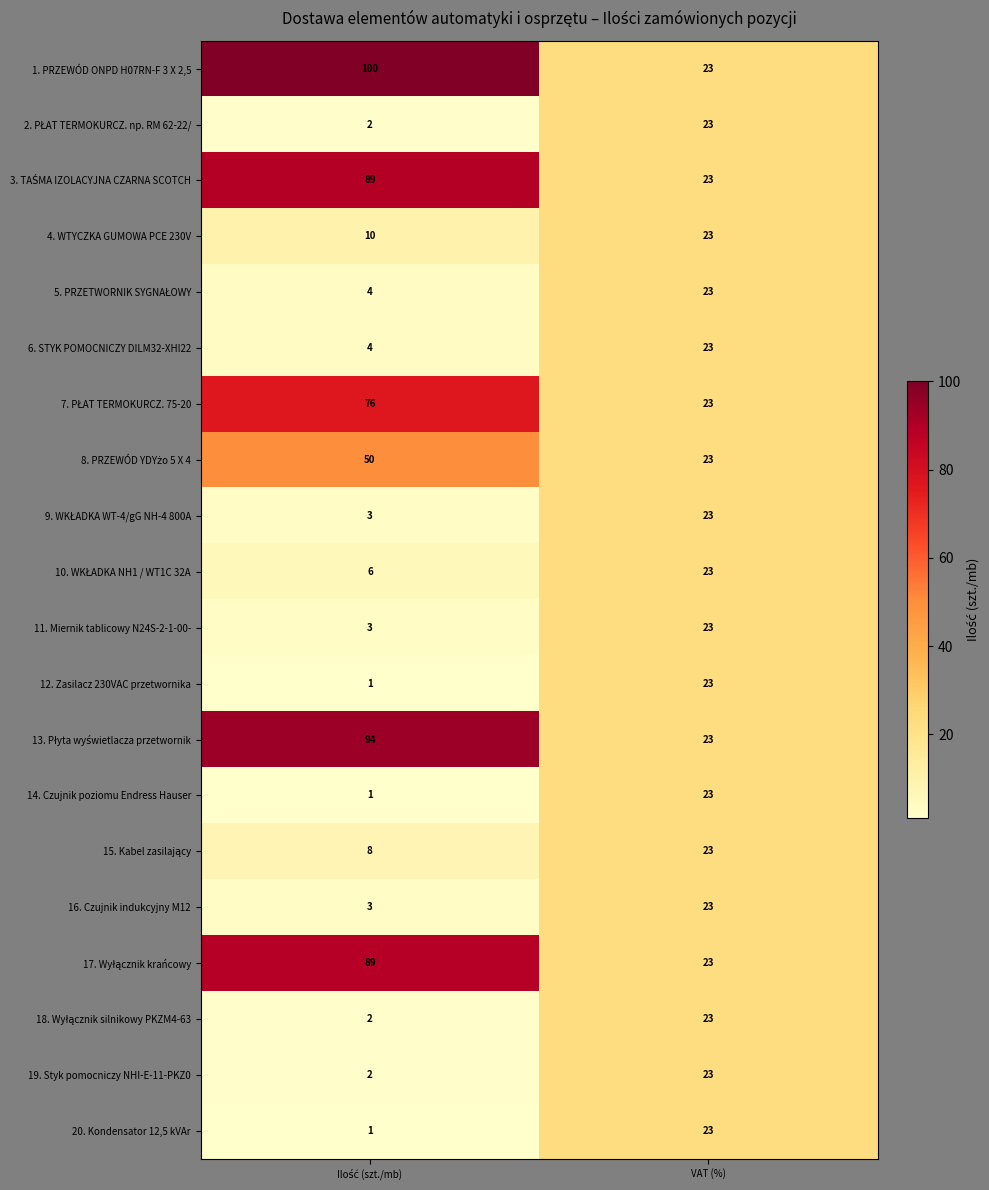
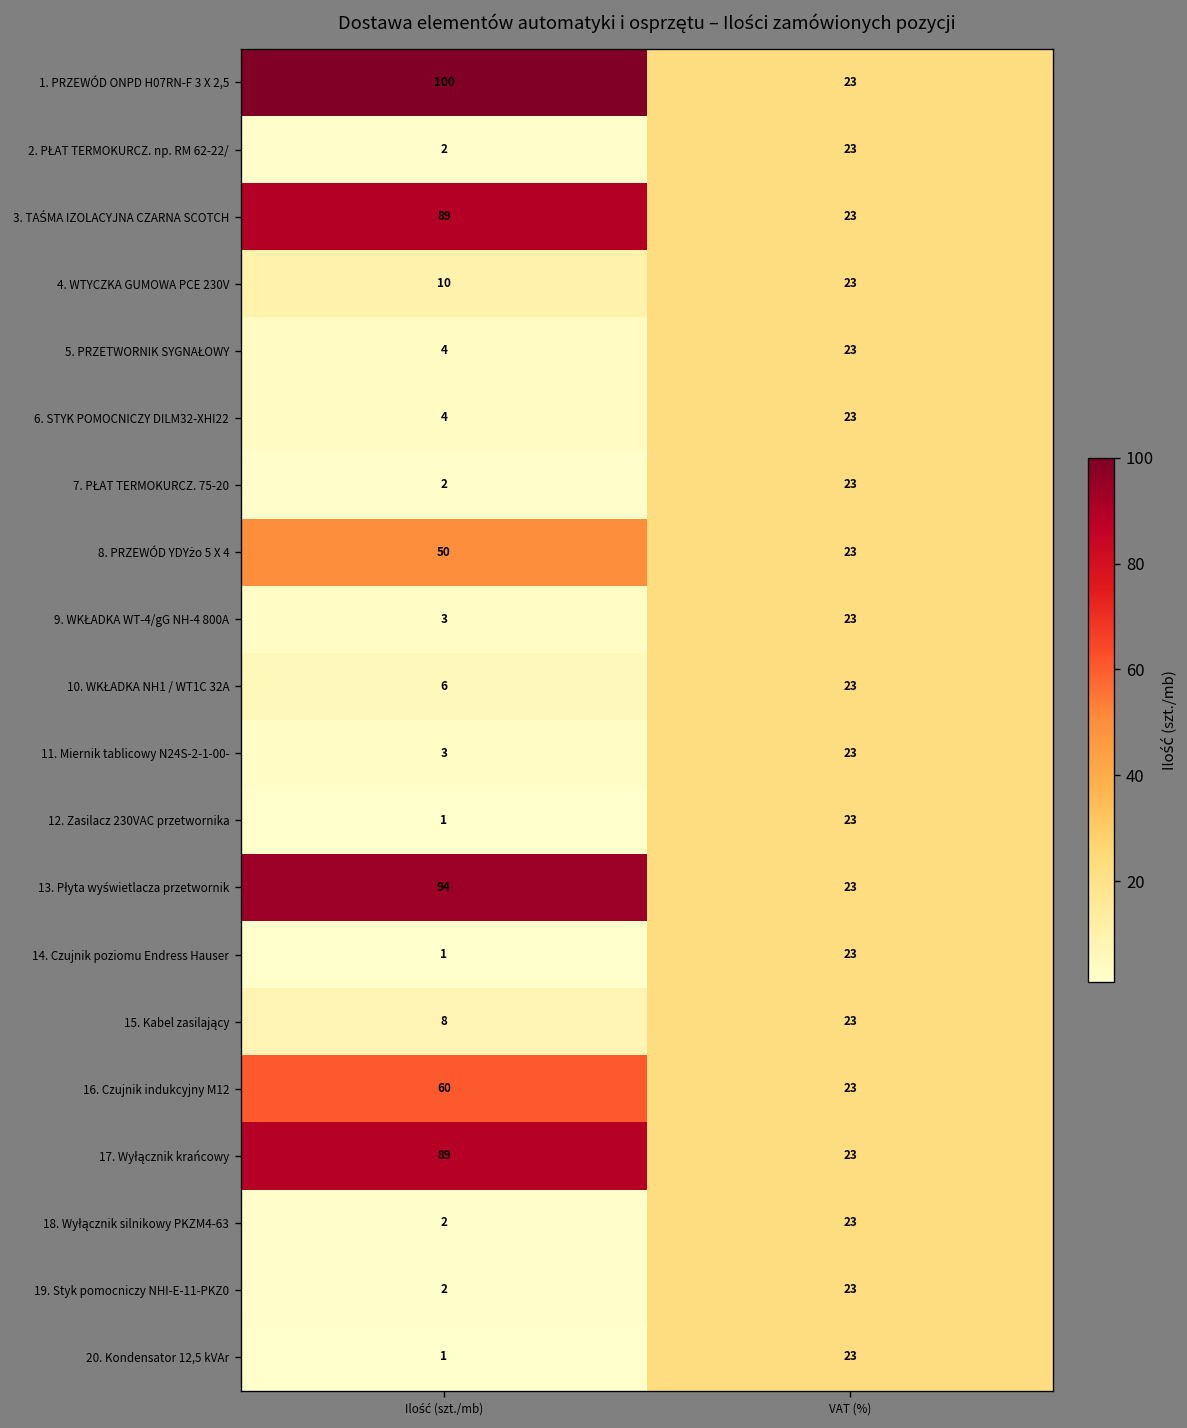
7. PŁAT TERMOKURCZ. 75-20, Ilość (szt./mb): 76 -> 2
16. Czujnik indukcyjny M12, Ilość (szt./mb): 3 -> 60
